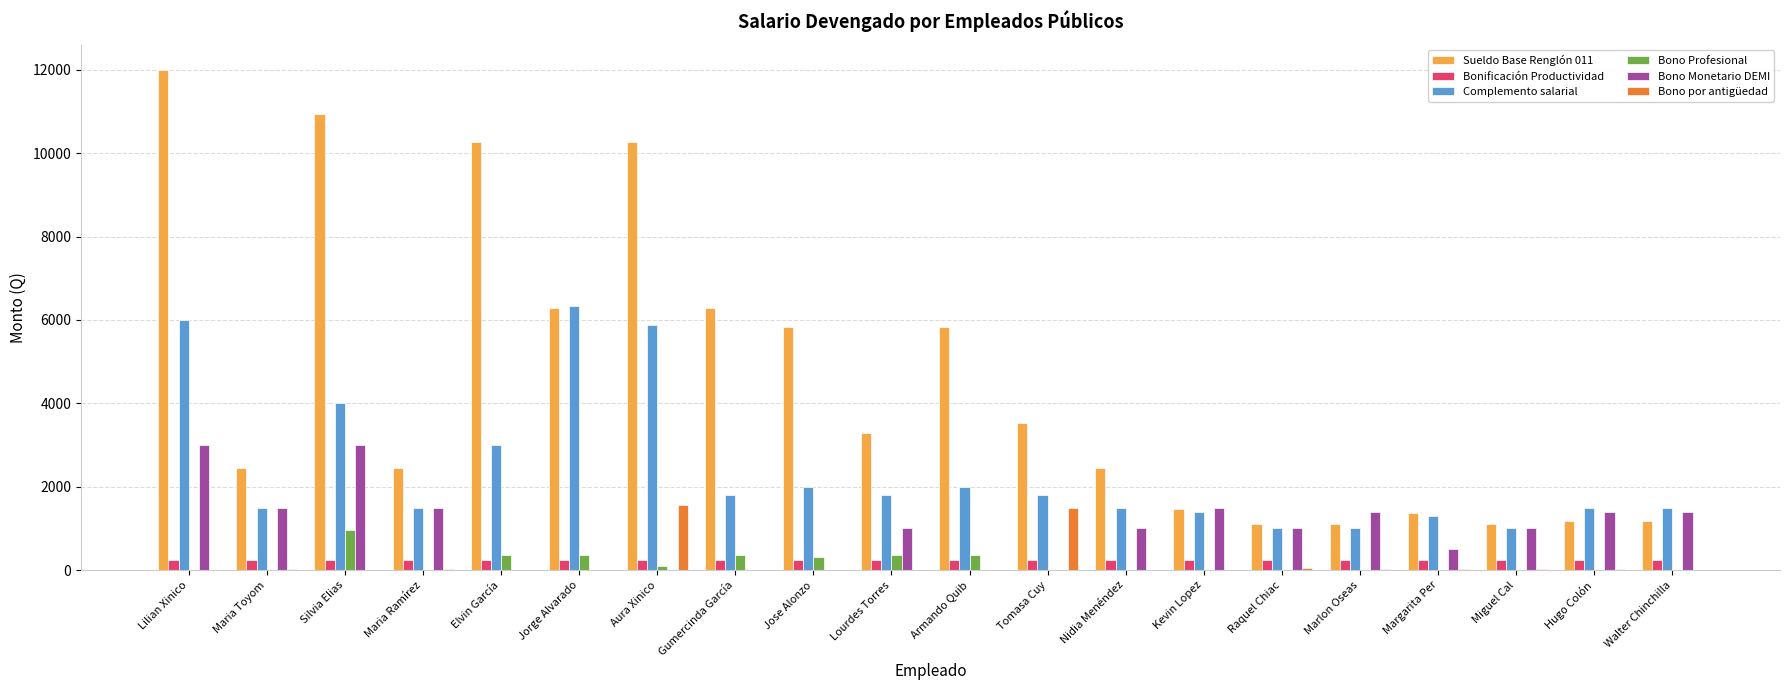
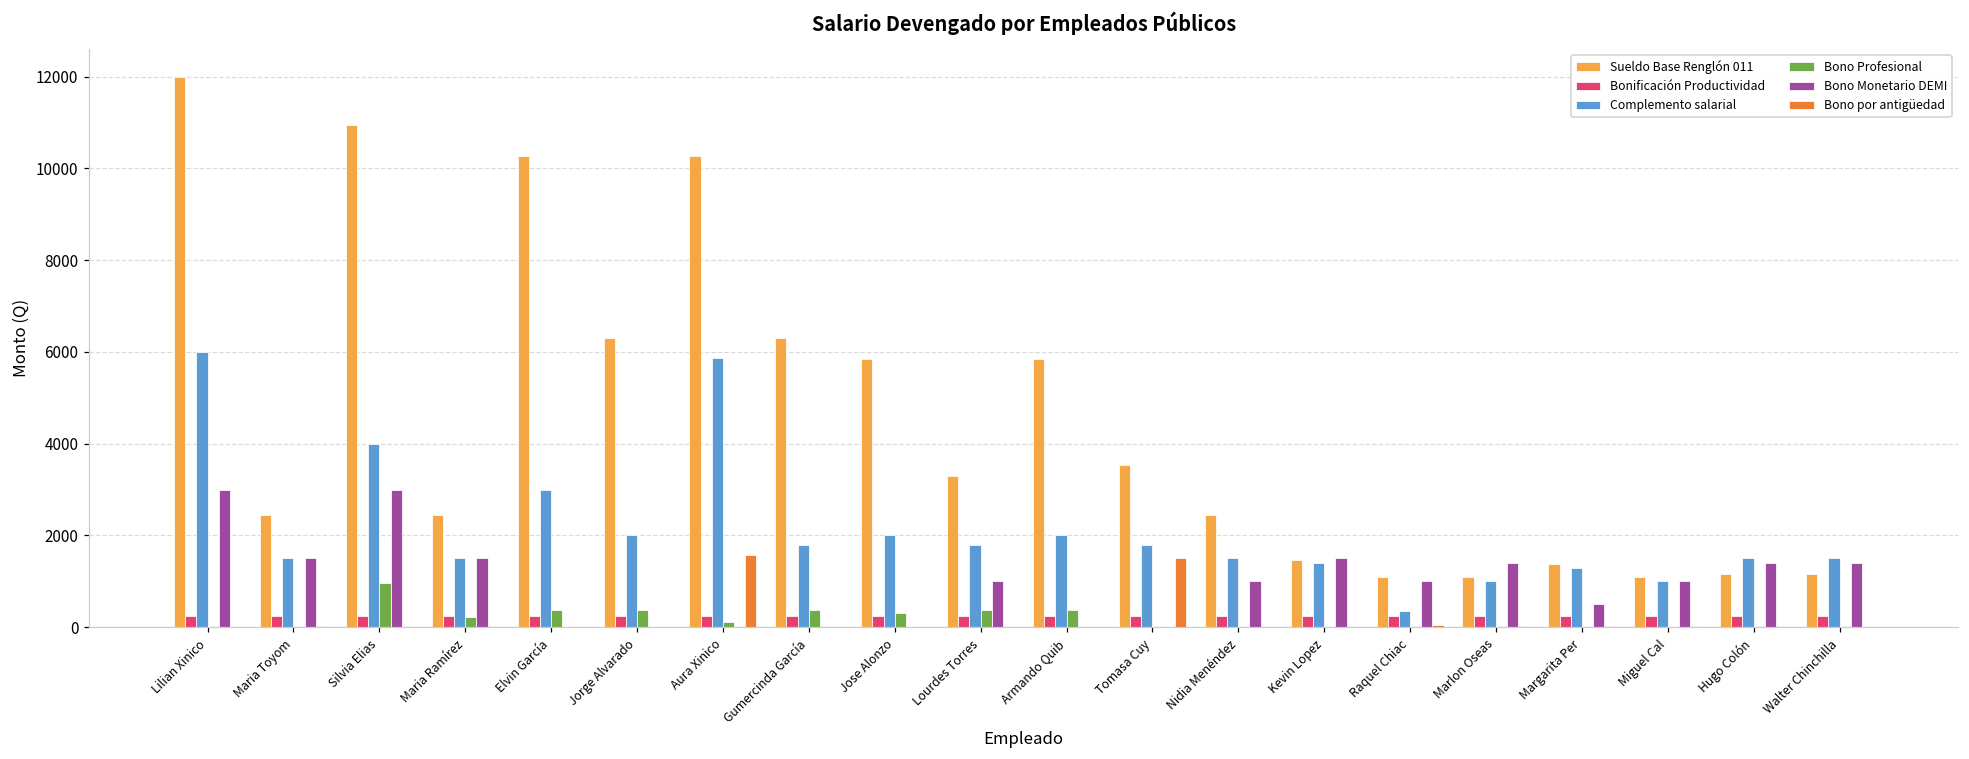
Bono Profesional, Maria Ramírez: 0 -> 200
Complemento salarial, Jorge Alvarado: 6300 -> 2000
Complemento salarial, Raquel Chiac: 1000 -> 300
